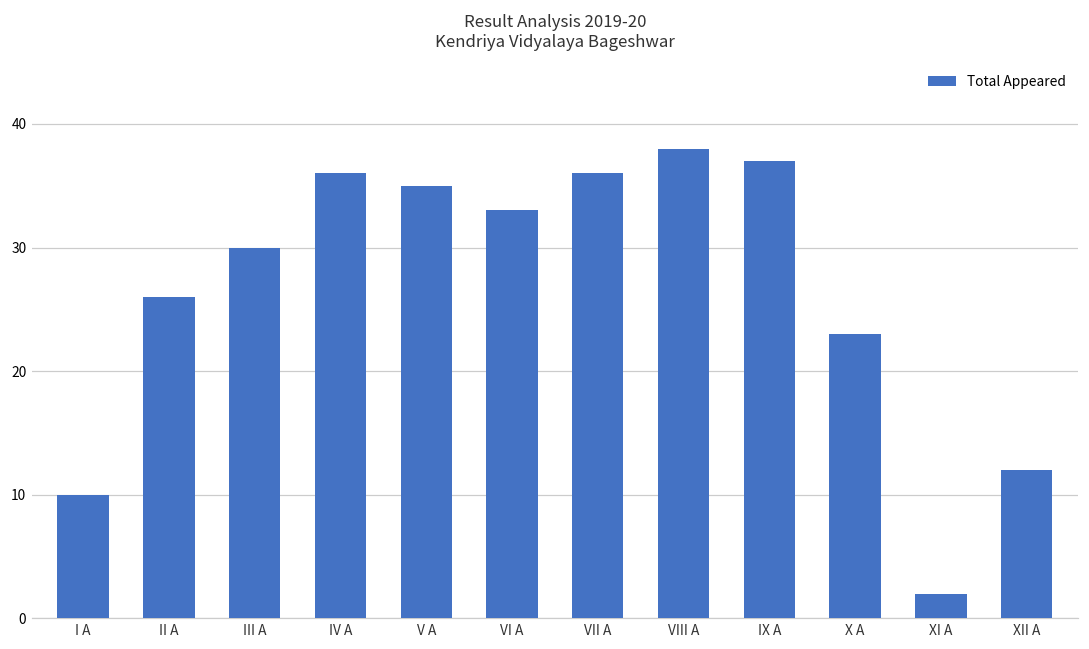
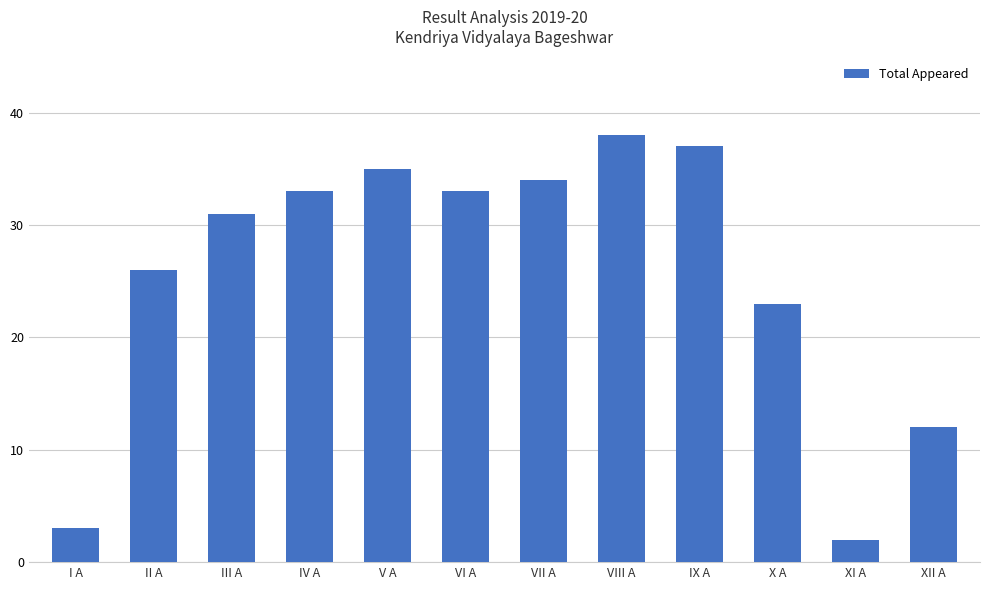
I A: 10 -> 3
III A: 30 -> 31
IV A: 36 -> 33
VII A: 36 -> 34
